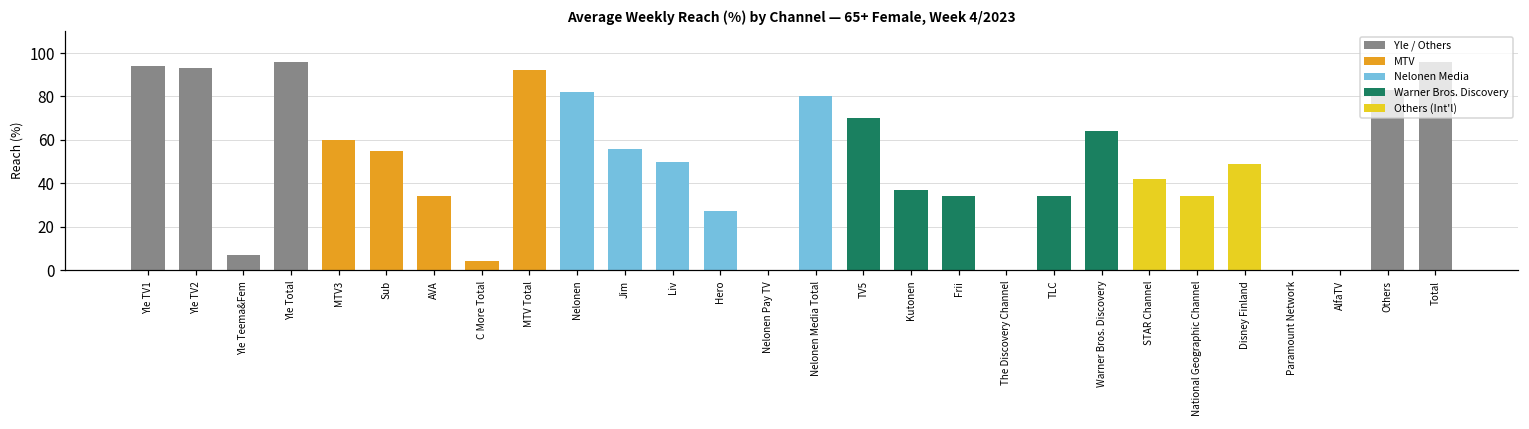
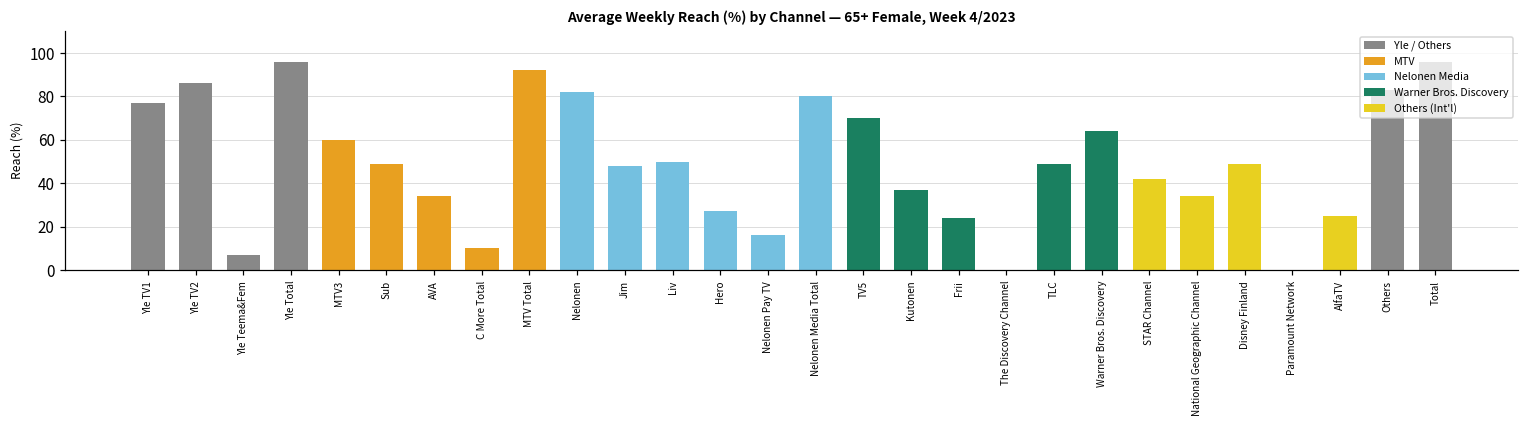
Yle TV1: 94 -> 77
Yle TV2: 93 -> 86
Sub: 55 -> 49
C More Total: 4 -> 10
Jim: 56 -> 48
Nelonen Pay TV: 0 -> 16
Frii: 34 -> 24
TLC: 34 -> 49
AlfaTV: 0 -> 25
